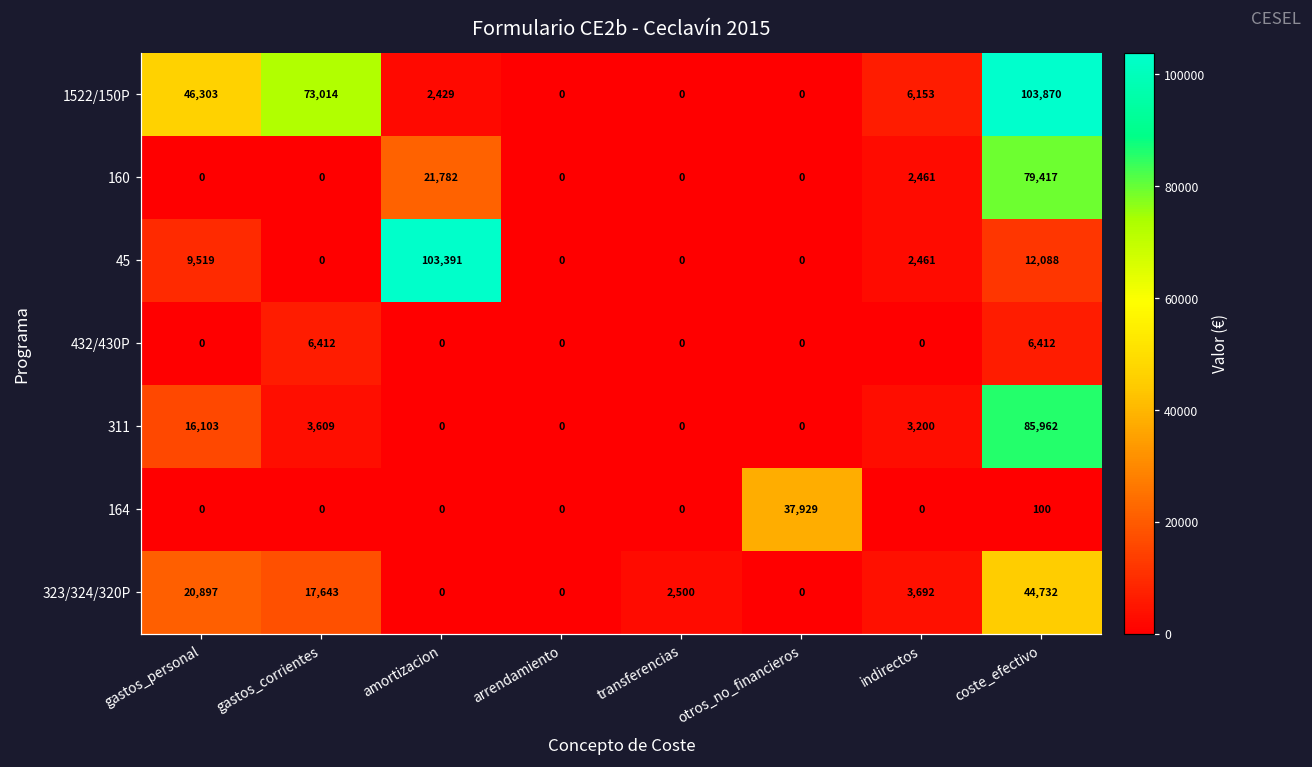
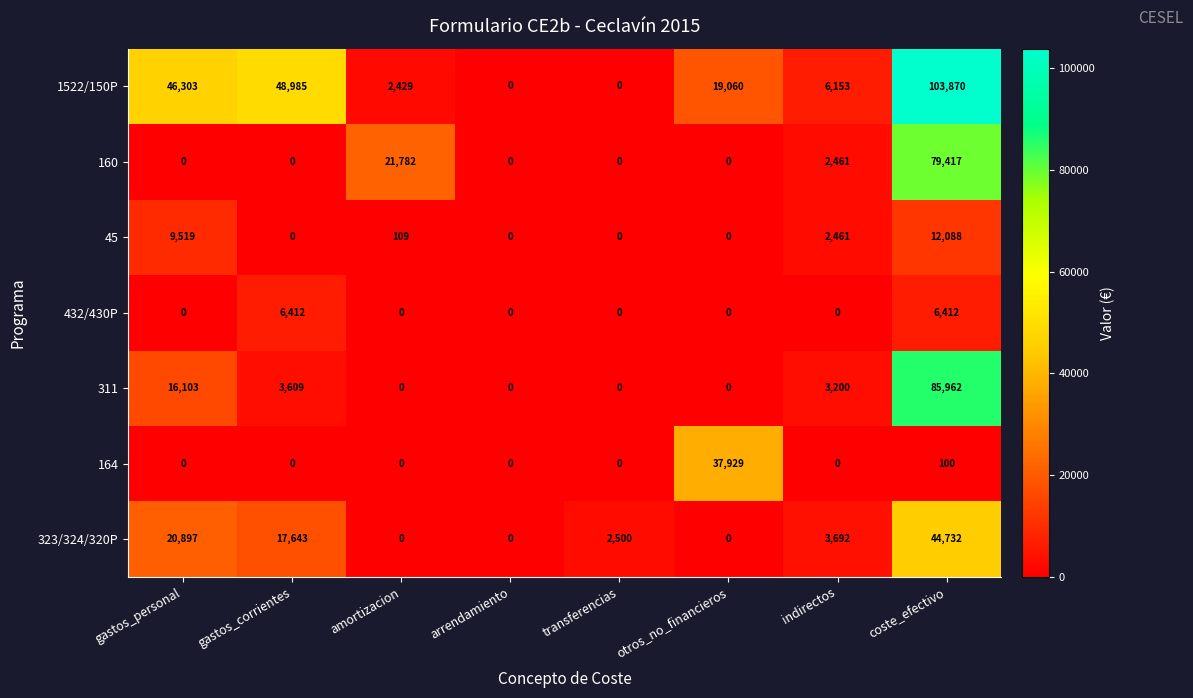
1522/150P, gastos_corrientes: 73,014 -> 48,985
1522/150P, otros_no_financieros: 0 -> 19,060
45, amortizacion: 103,391 -> 109
